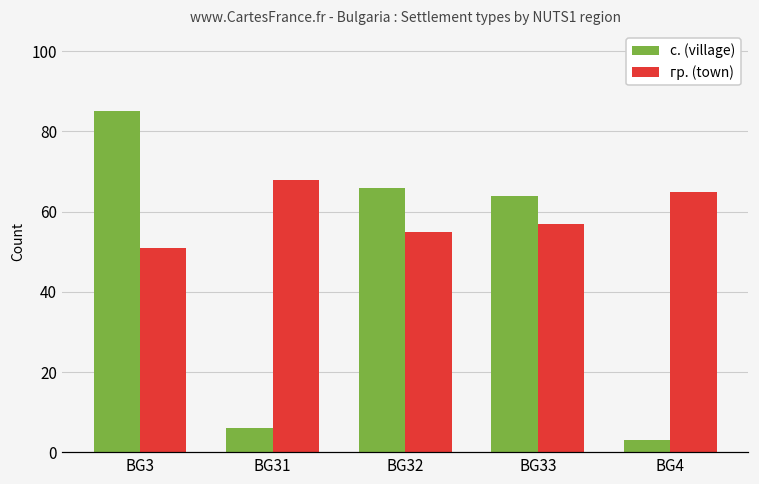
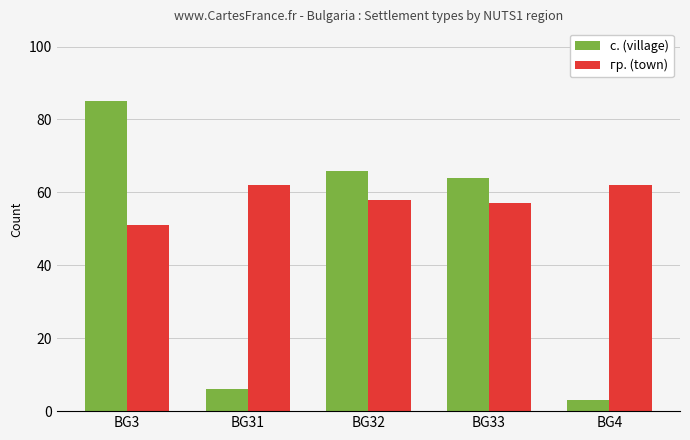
гр. (town), BG31: 68 -> 62
гр. (town), BG32: 55 -> 58
гр. (town), BG4: 65 -> 62
